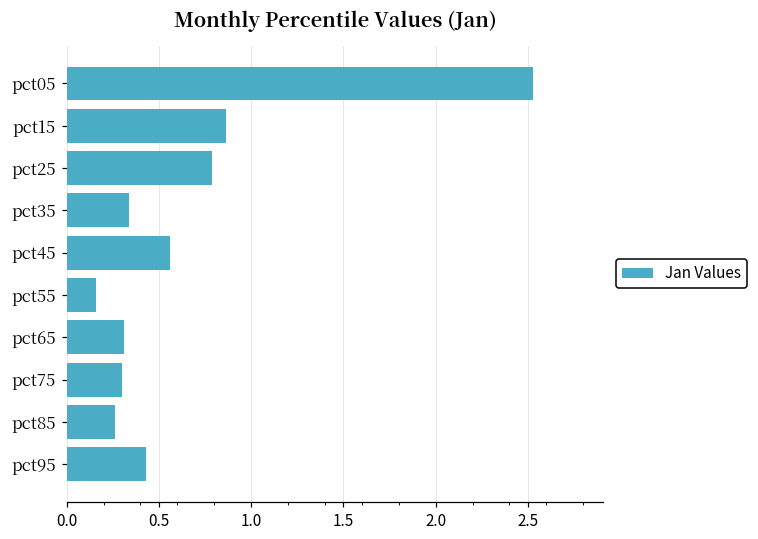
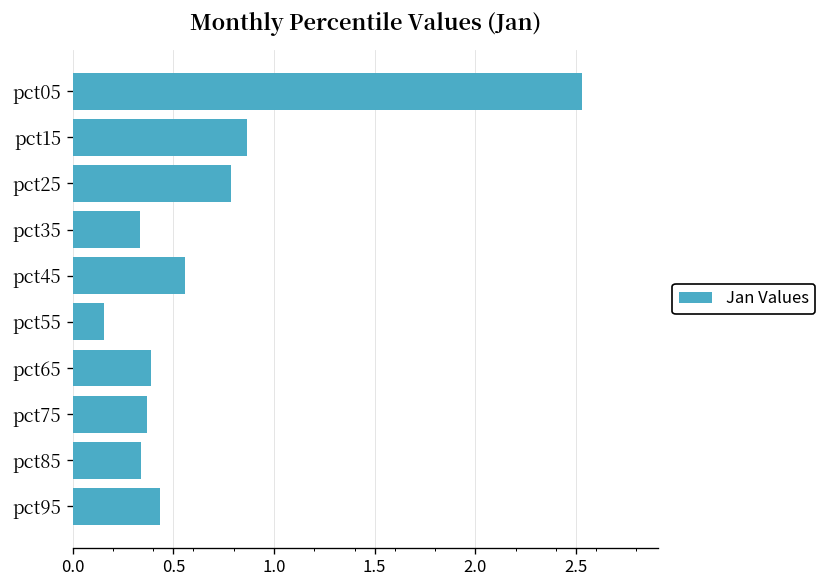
pct65: 0.31 -> 0.39
pct75: 0.30 -> 0.37
pct85: 0.26 -> 0.34
